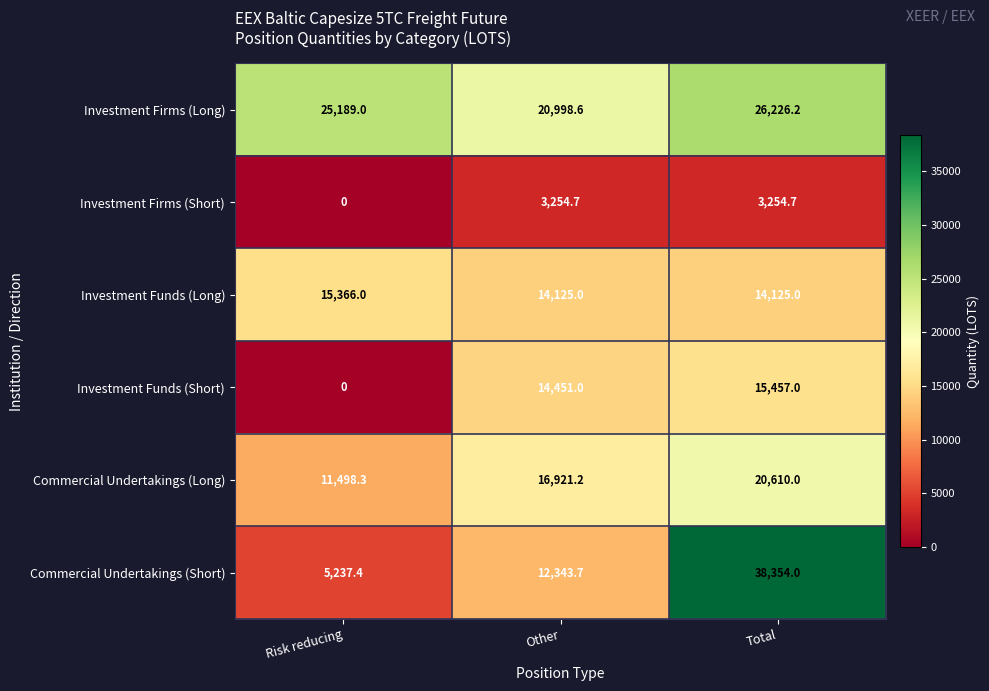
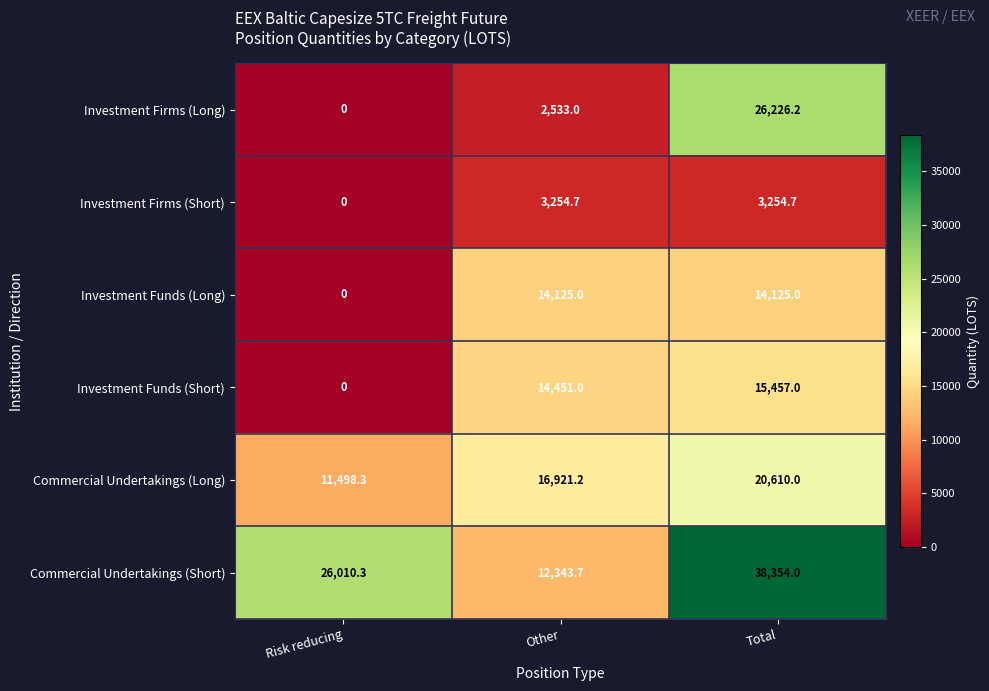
Investment Firms (Long), Risk reducing: 25,189.0 -> 0
Investment Firms (Long), Other: 20,998.6 -> 2,533.0
Investment Funds (Long), Risk reducing: 15,366.0 -> 0
Commercial Undertakings (Short), Risk reducing: 5,237.4 -> 26,010.3
